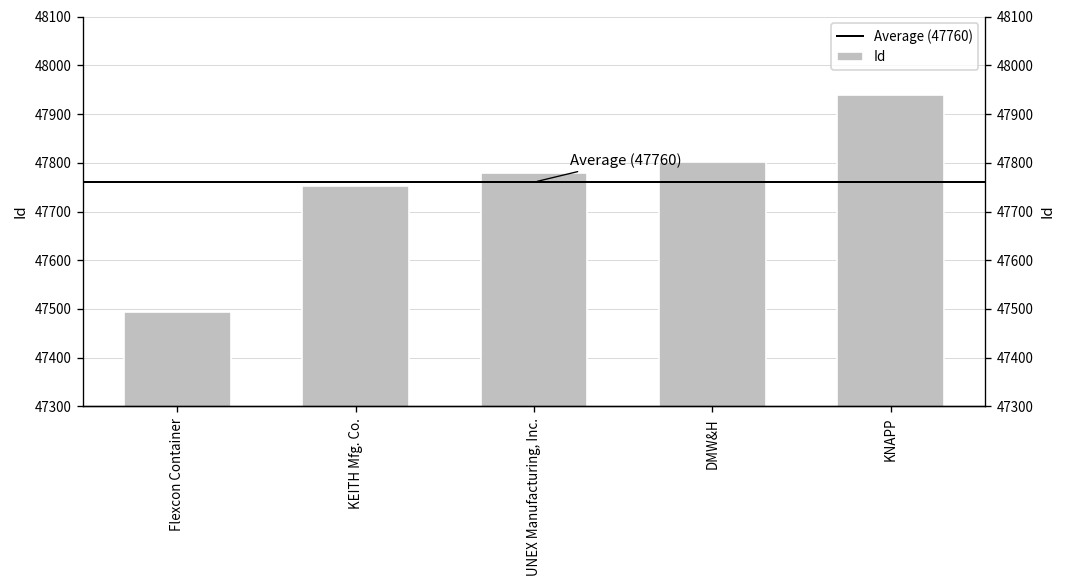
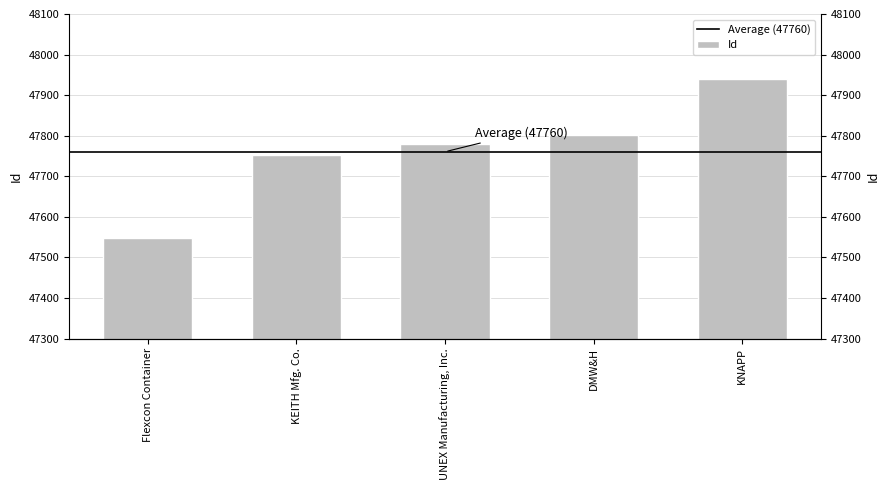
Flexcon Container: 47490 -> 47550
